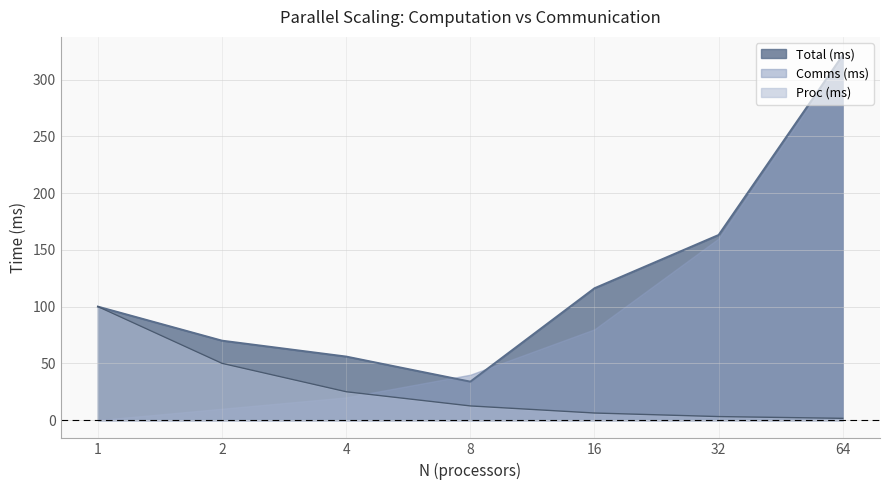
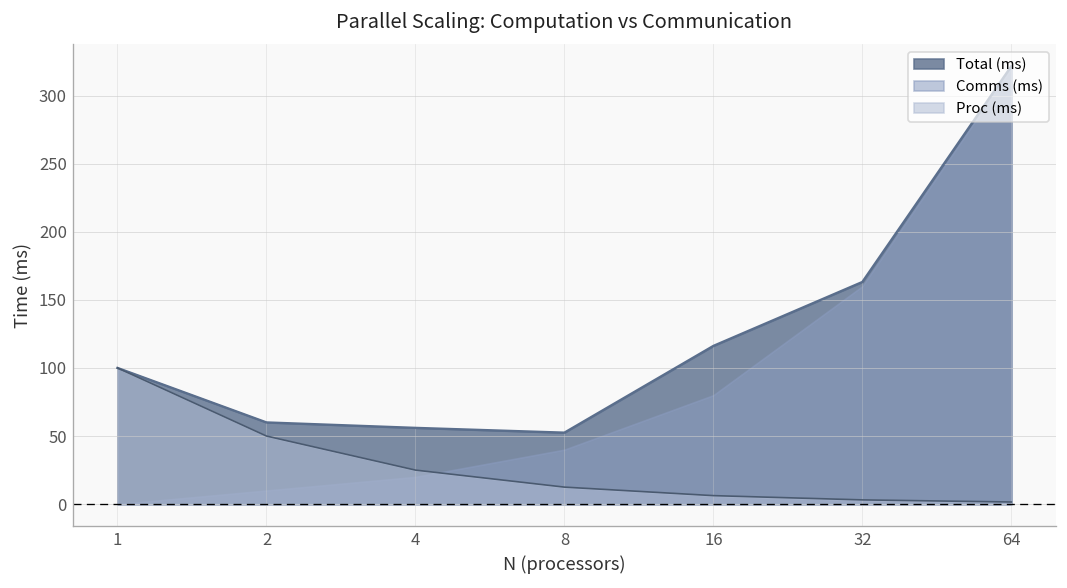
Total (ms), 2: 70 -> 60
Total (ms), 8: 34 -> 53
